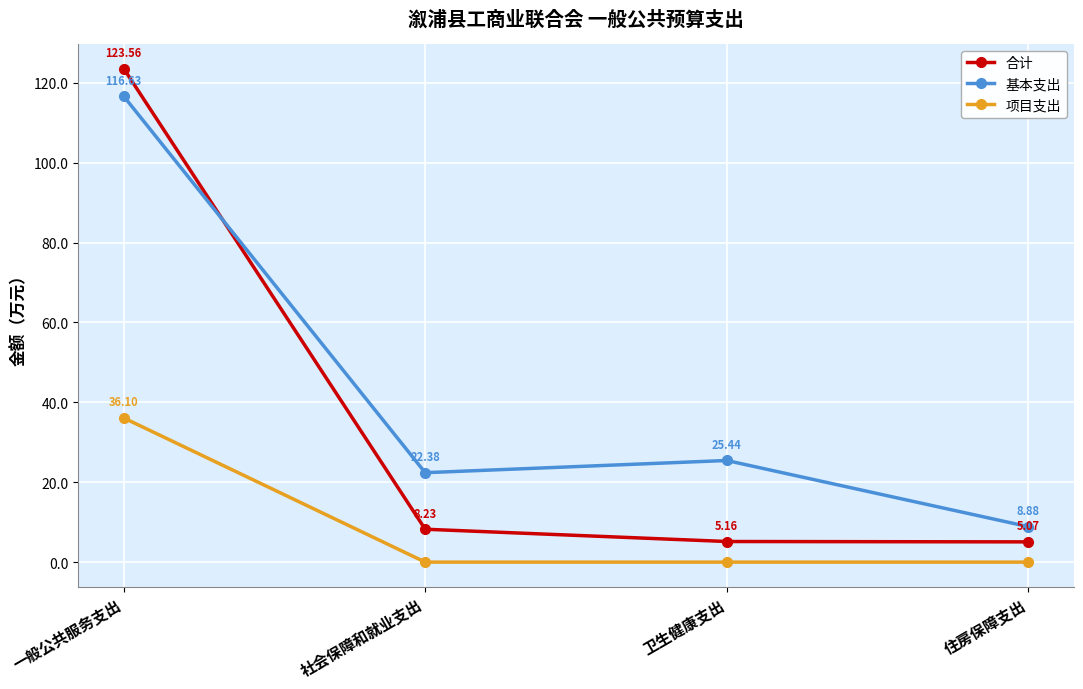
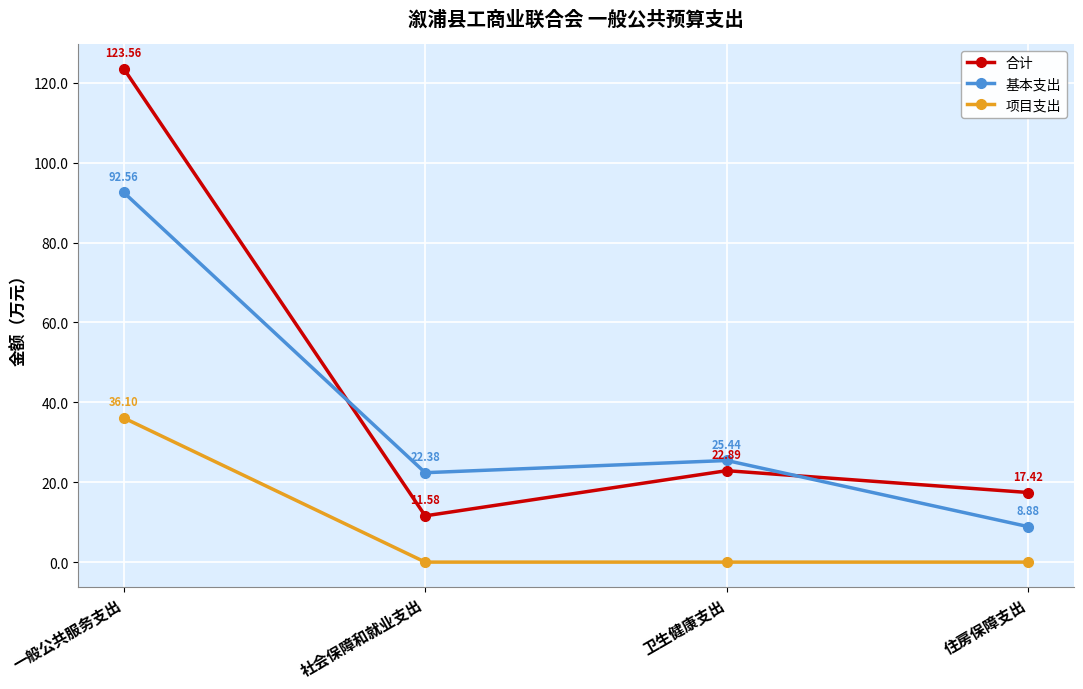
基本支出, 一般公共服务支出: 116.63 -> 92.56
合计, 社会保障和就业支出: 8.23 -> 11.58
合计, 卫生健康支出: 5.16 -> 22.89
合计, 住房保障支出: 5.07 -> 17.42
